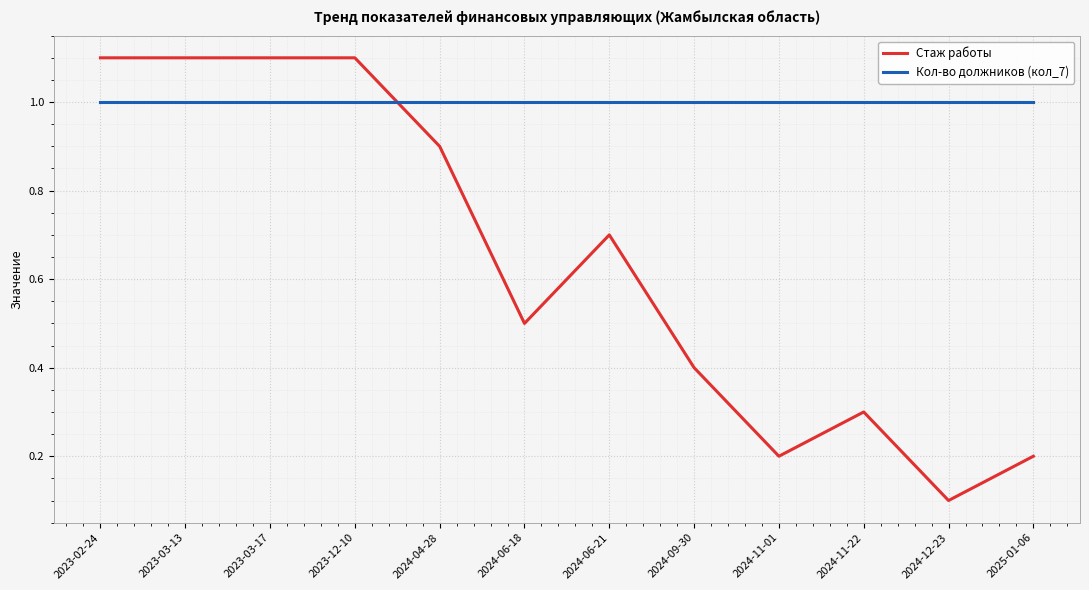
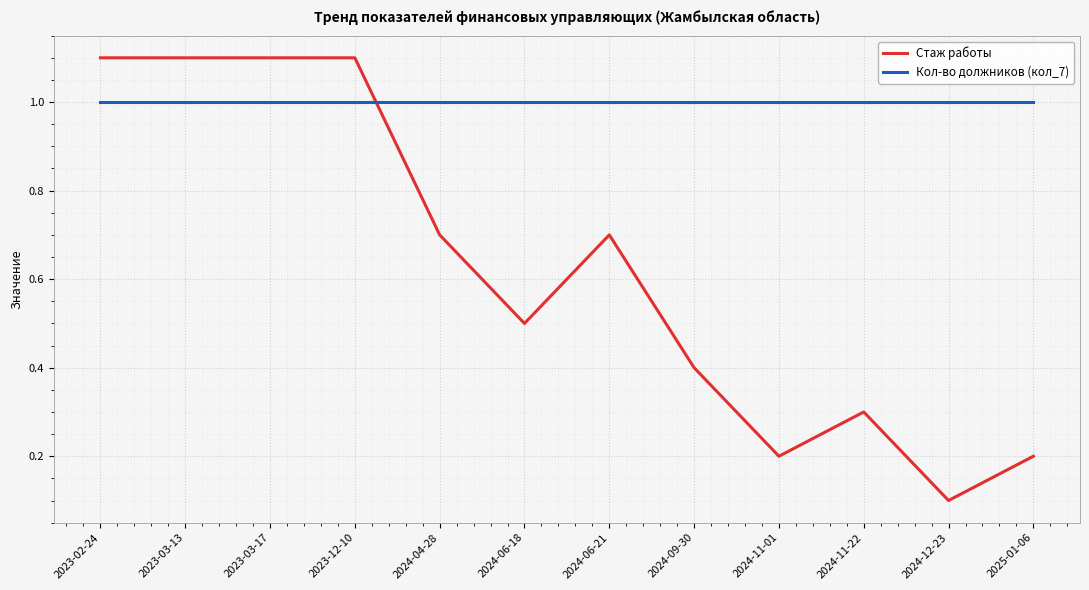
Стаж работы, 2024-04-28: 0.9 -> 0.7
